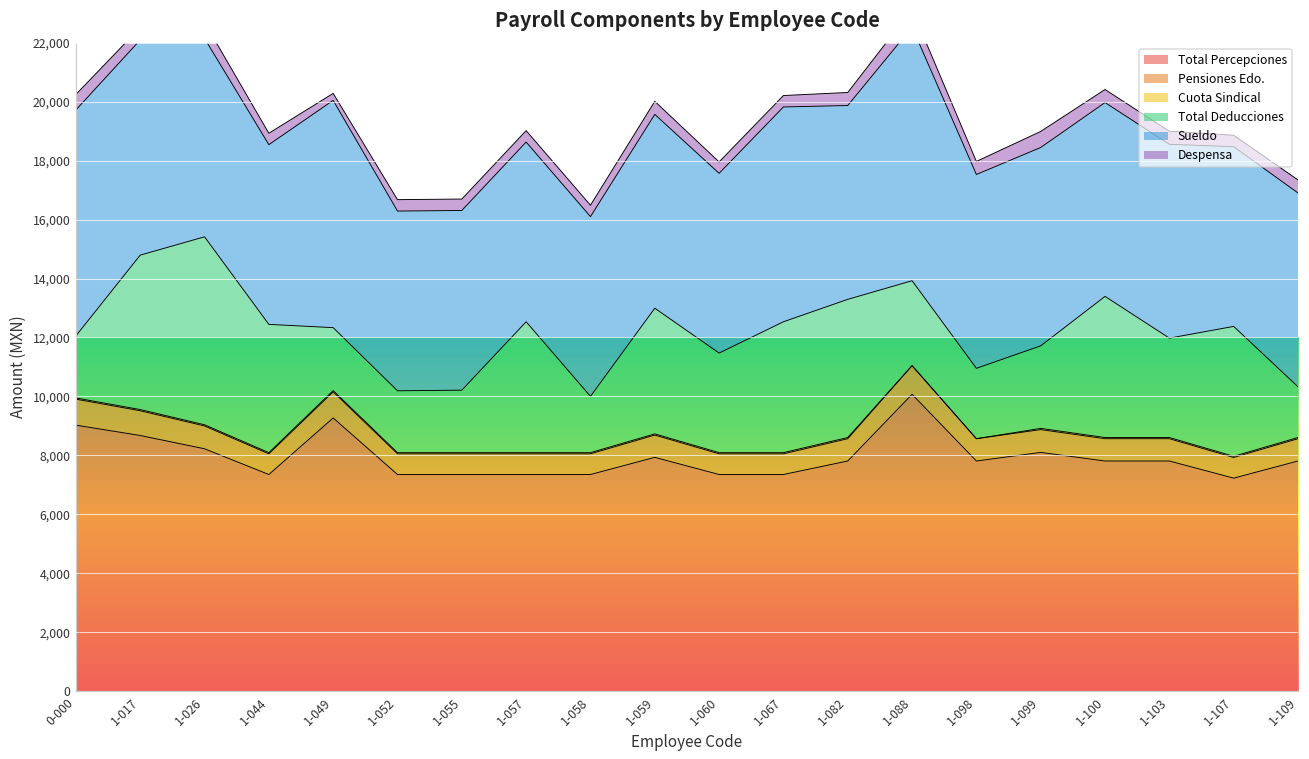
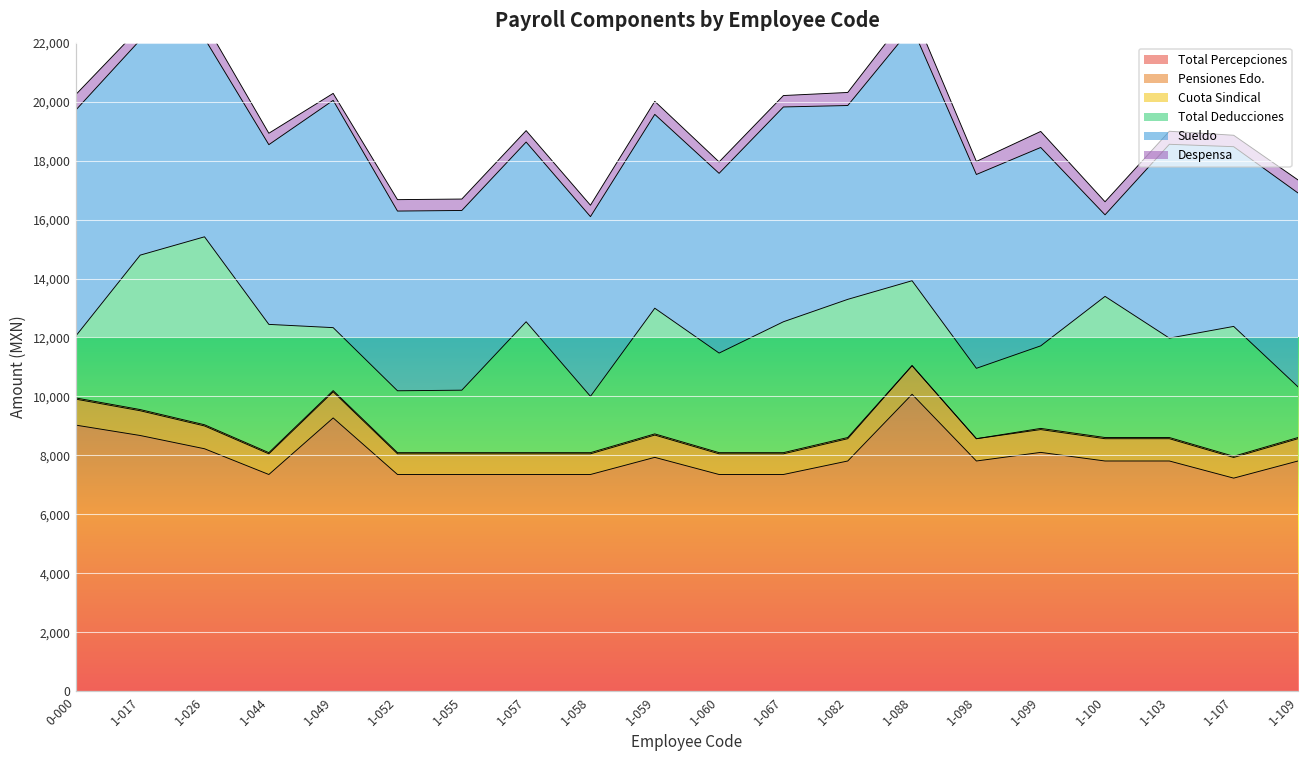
Sueldo, 1-100: 6,600 -> 2,800
